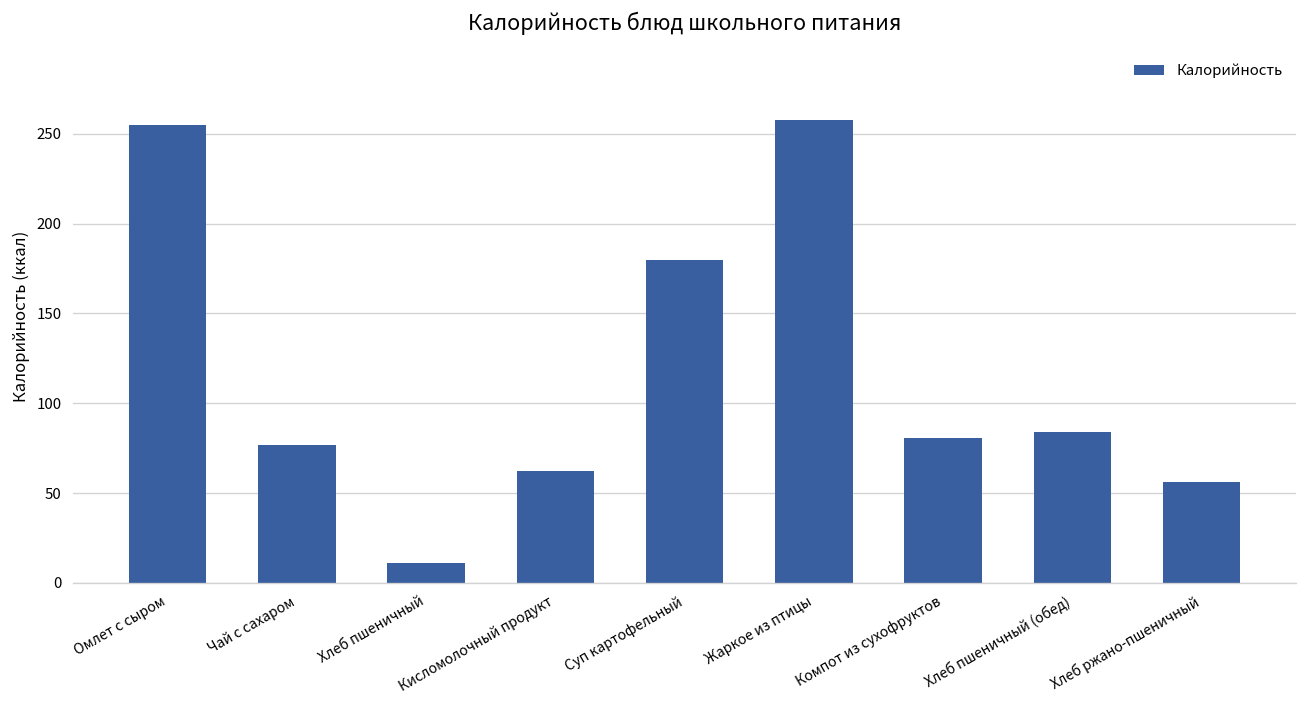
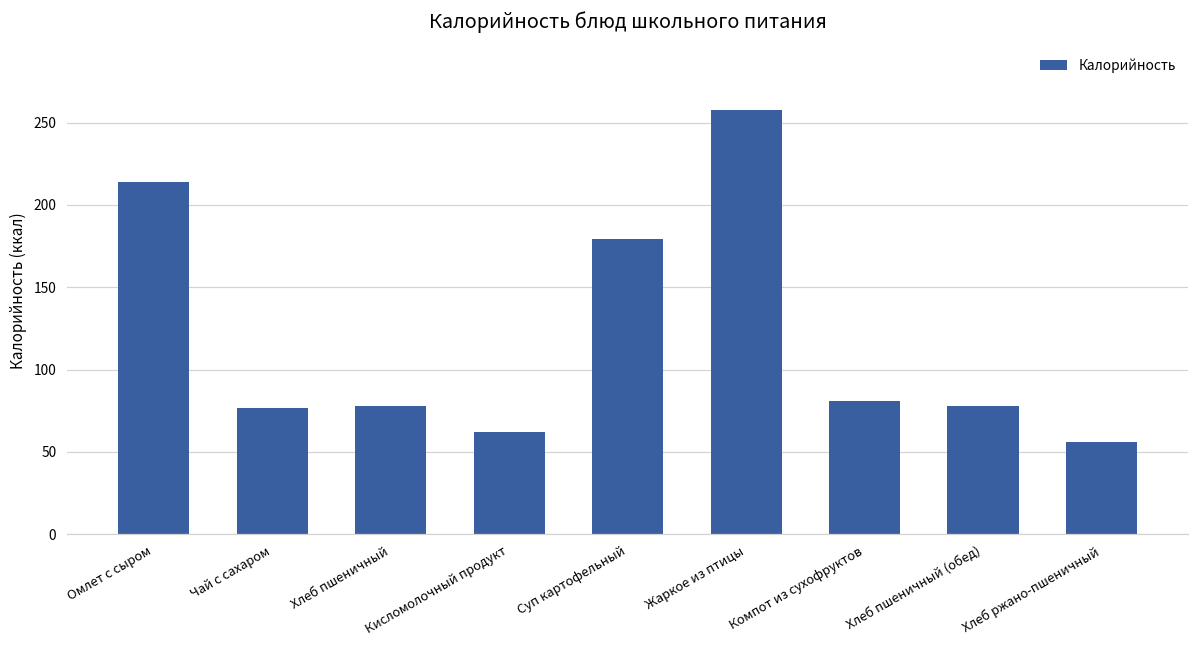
Омлет с сыром: 255 -> 214
Хлеб пшеничный: 11 -> 78
Хлеб пшеничный (обед): 84 -> 78
